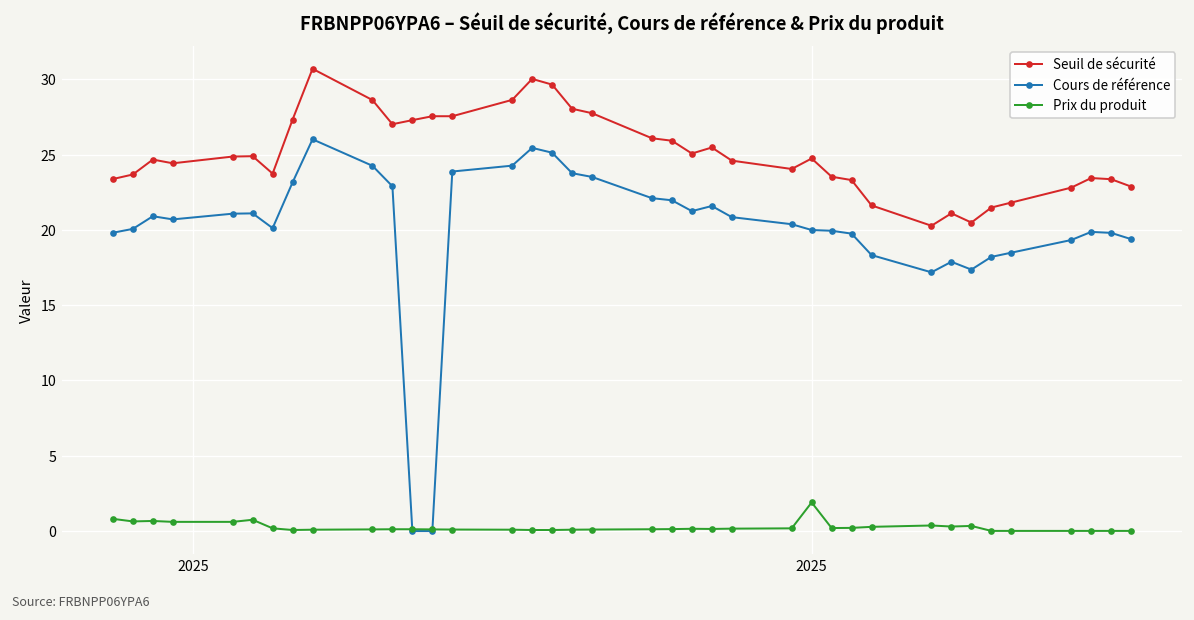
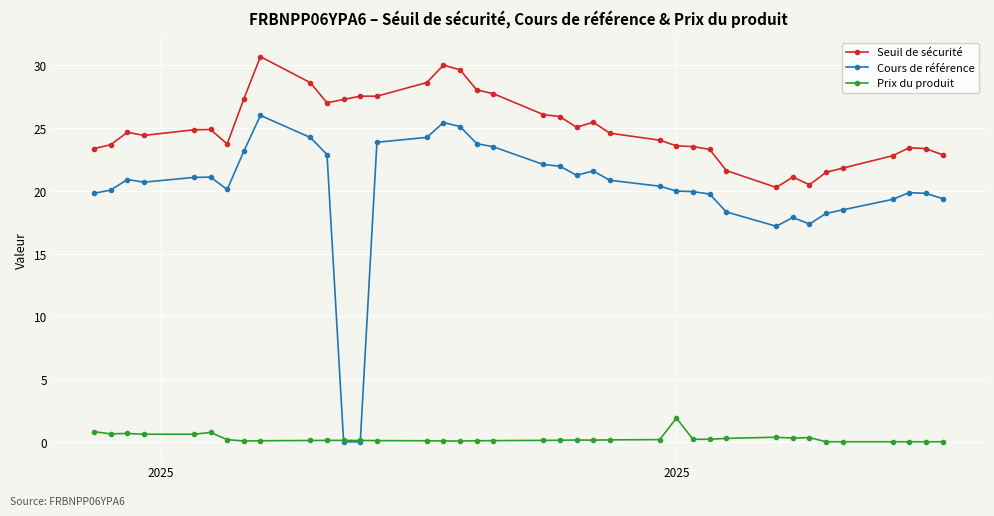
Seuil de sécurité, 2025: 24.7 -> 23.6
